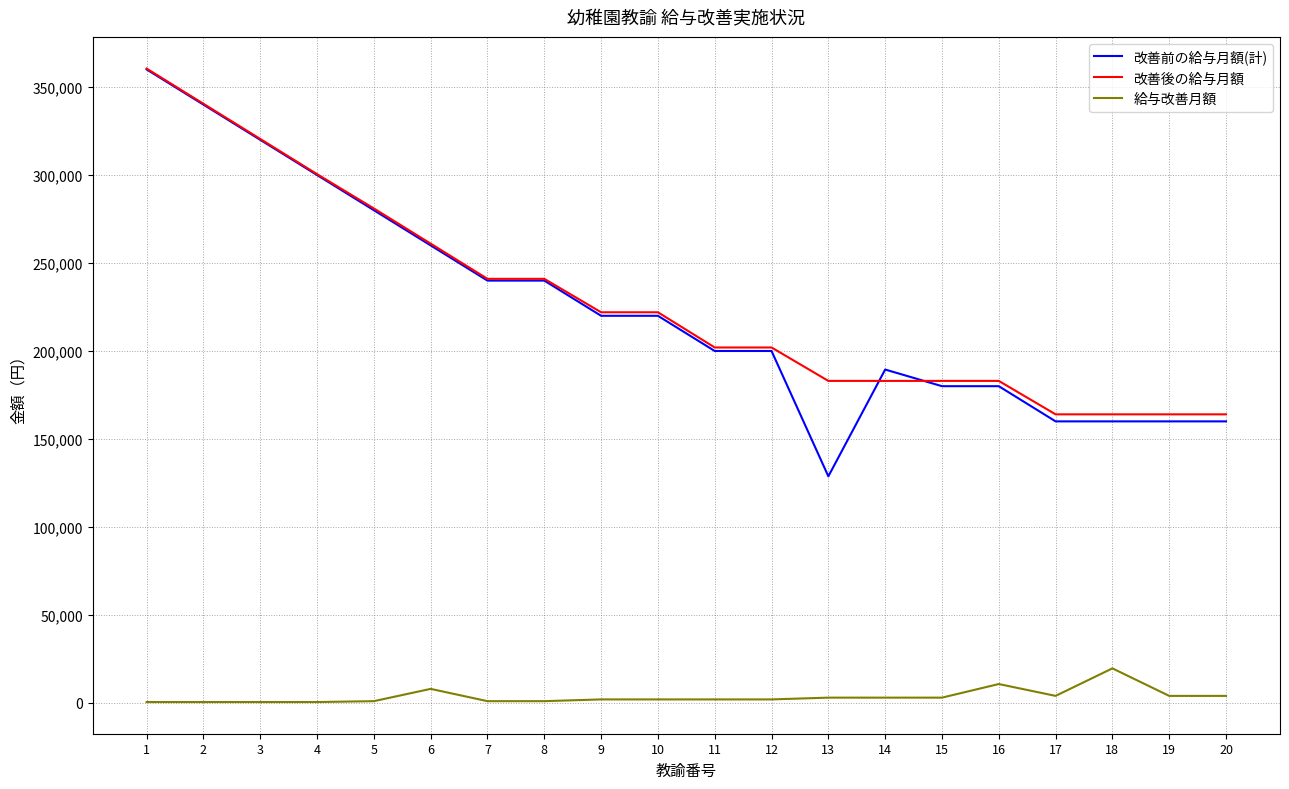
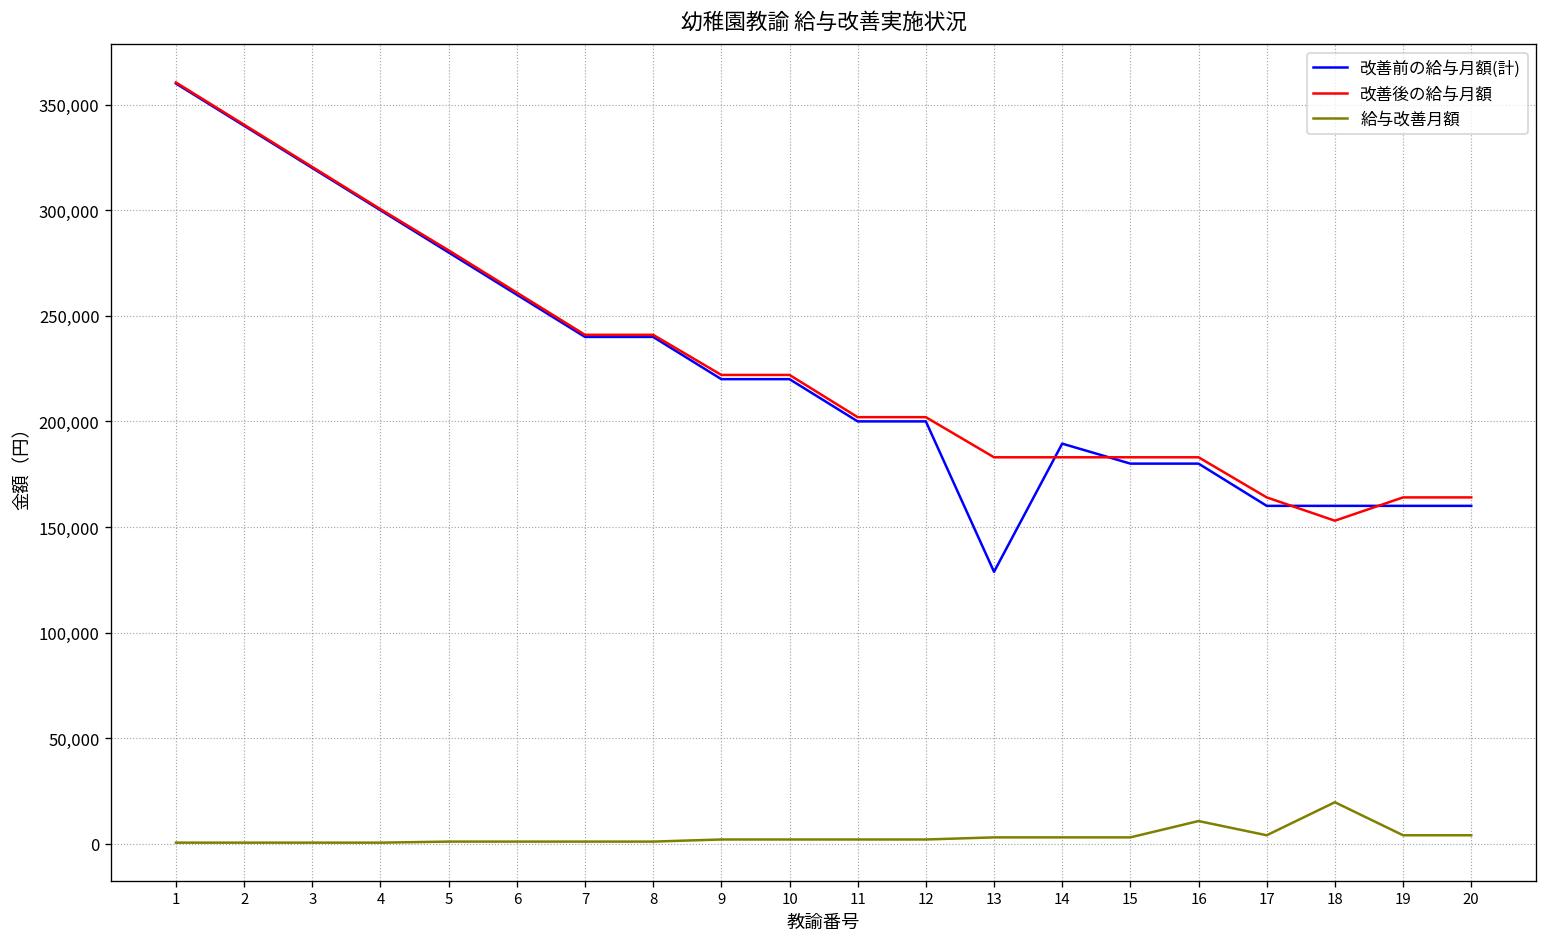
給与改善月額, 6: 8,000 -> 1,000
改善後の給与月額, 18: 164,000 -> 153,000
